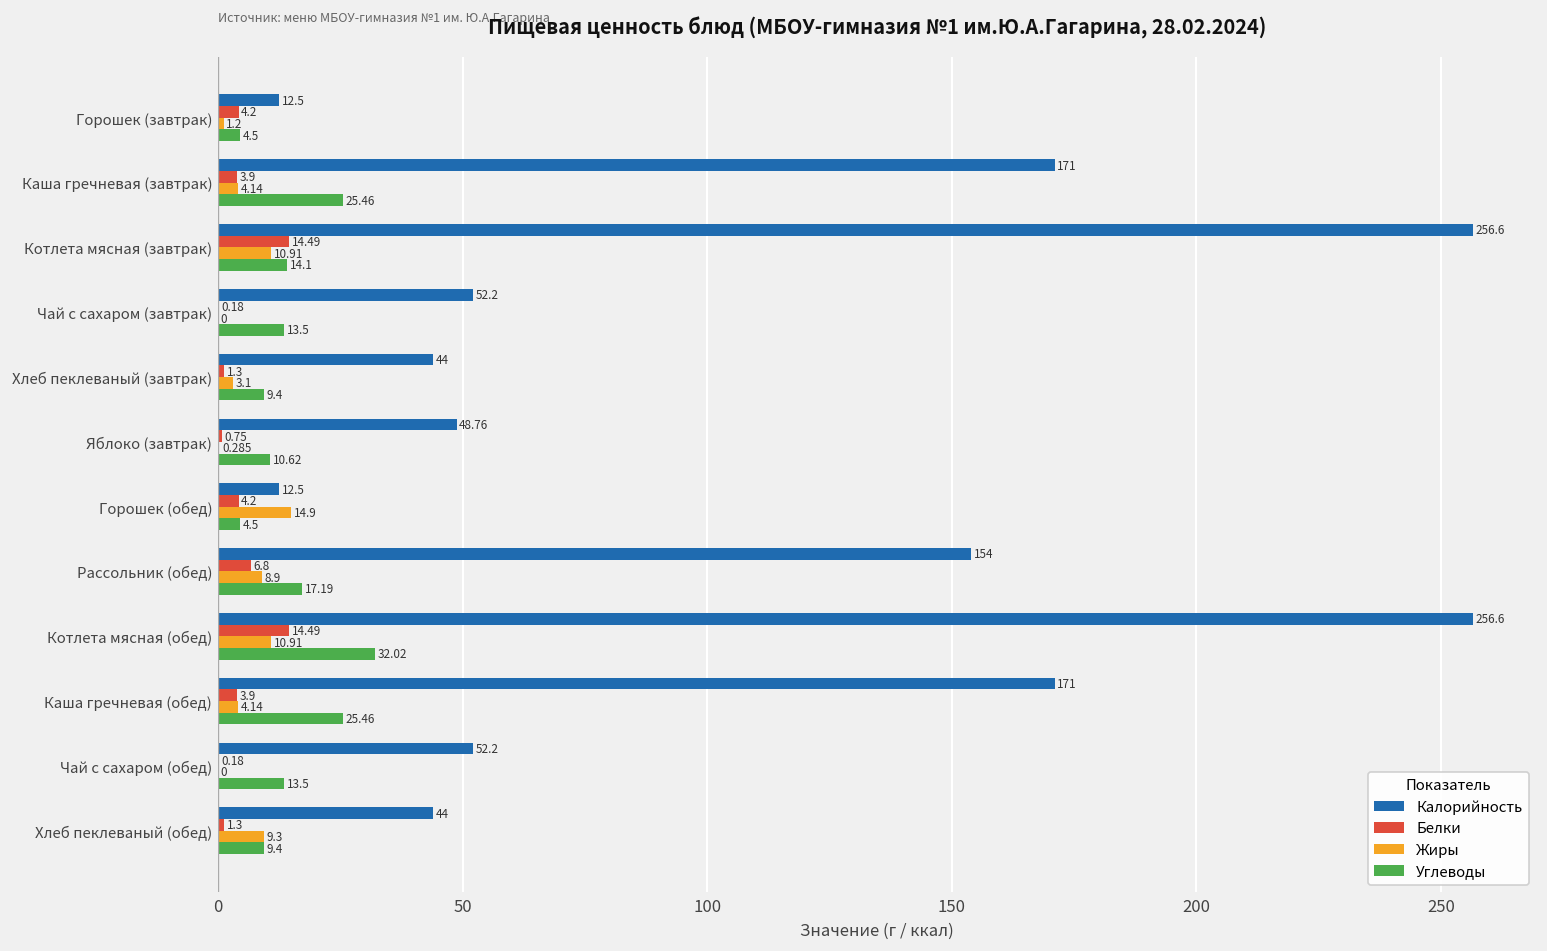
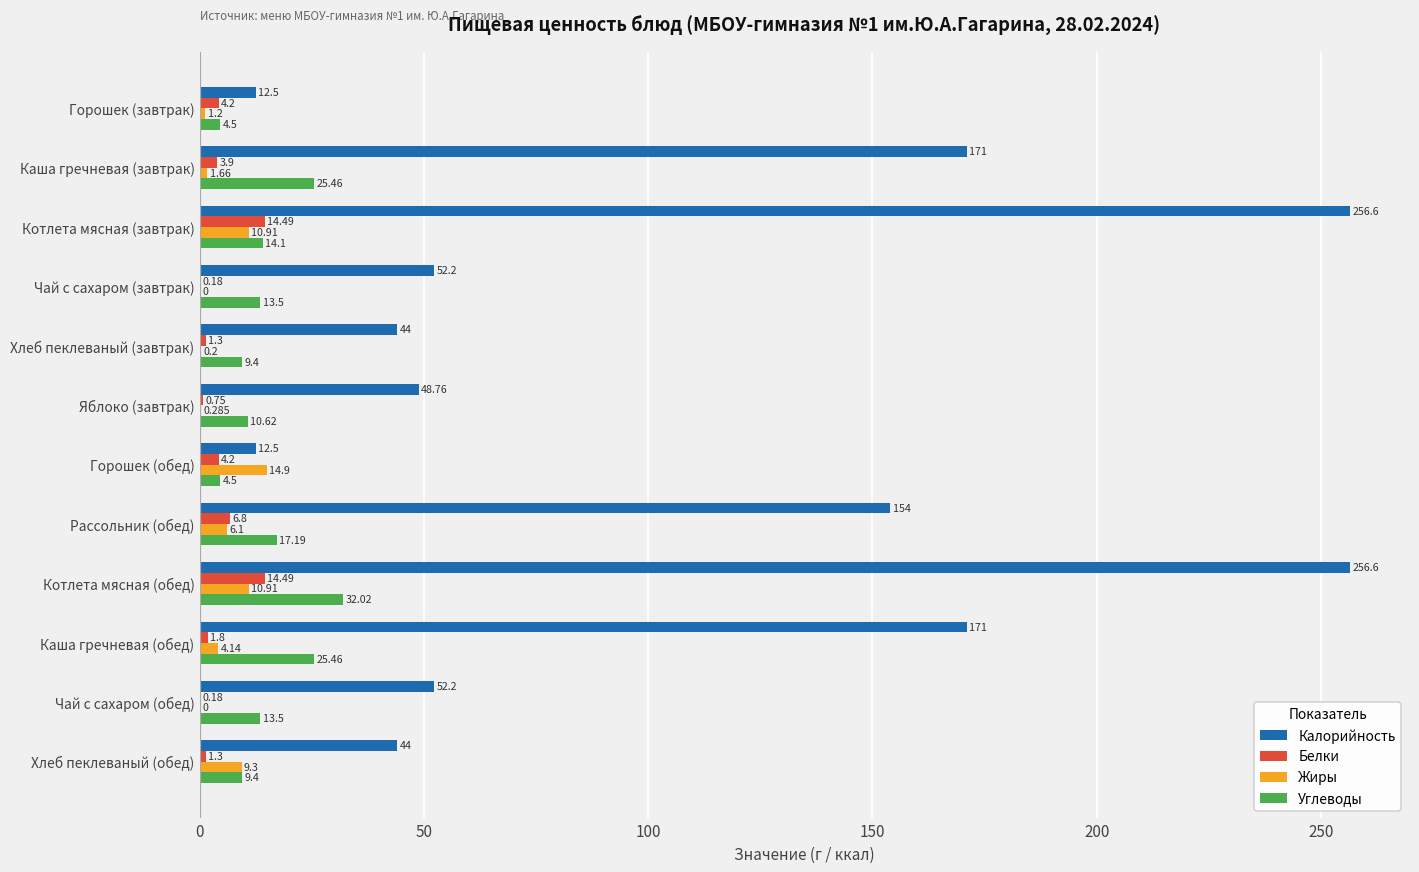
Жиры, Каша гречневая (завтрак): 4.14 -> 1.66
Жиры, Хлеб пеклеваный (завтрак): 3.1 -> 0.2
Жиры, Рассольник (обед): 8.9 -> 6.1
Белки, Каша гречневая (обед): 3.9 -> 1.8
